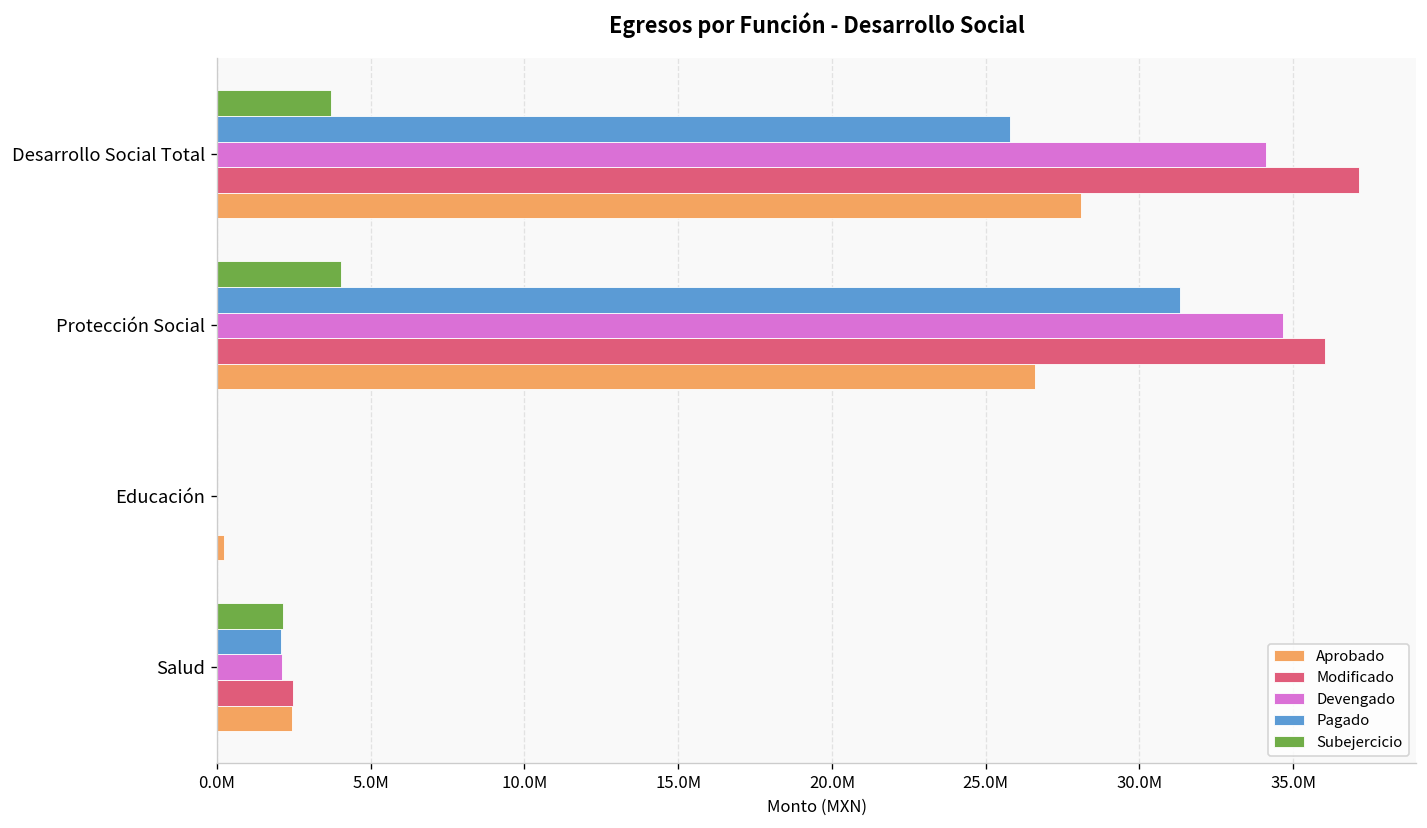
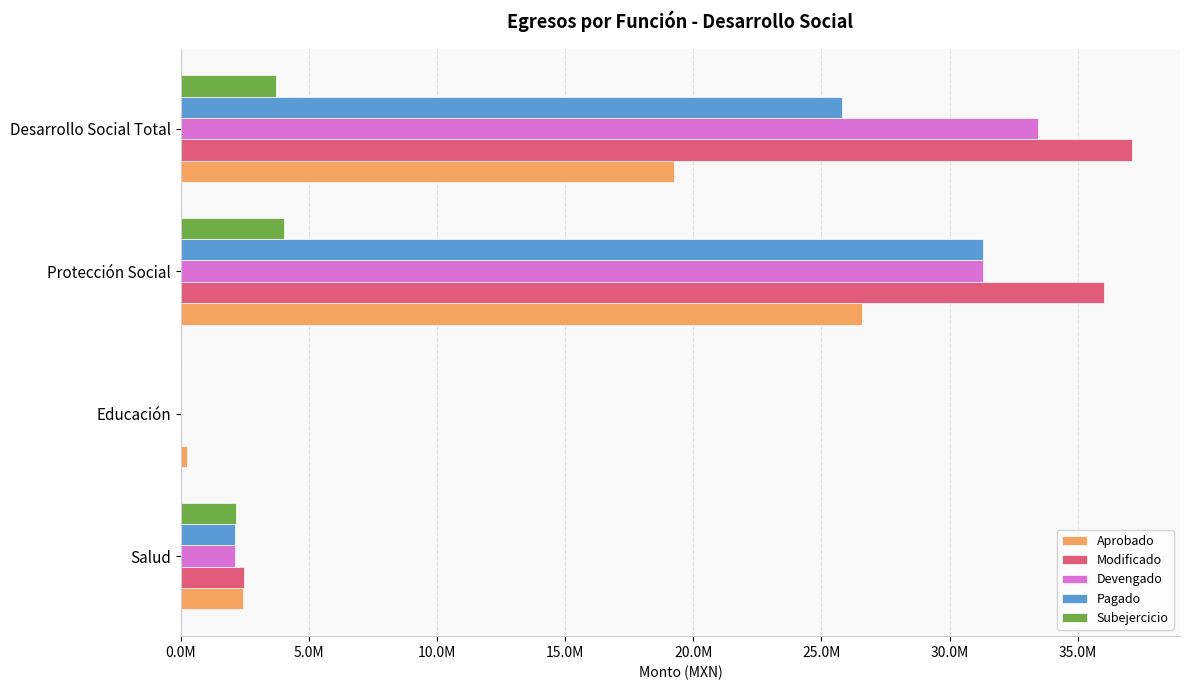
Devengado, Desarrollo Social Total: 34100000 -> 33400000
Aprobado, Desarrollo Social Total: 28100000 -> 19200000
Devengado, Protección Social: 34700000 -> 31300000
